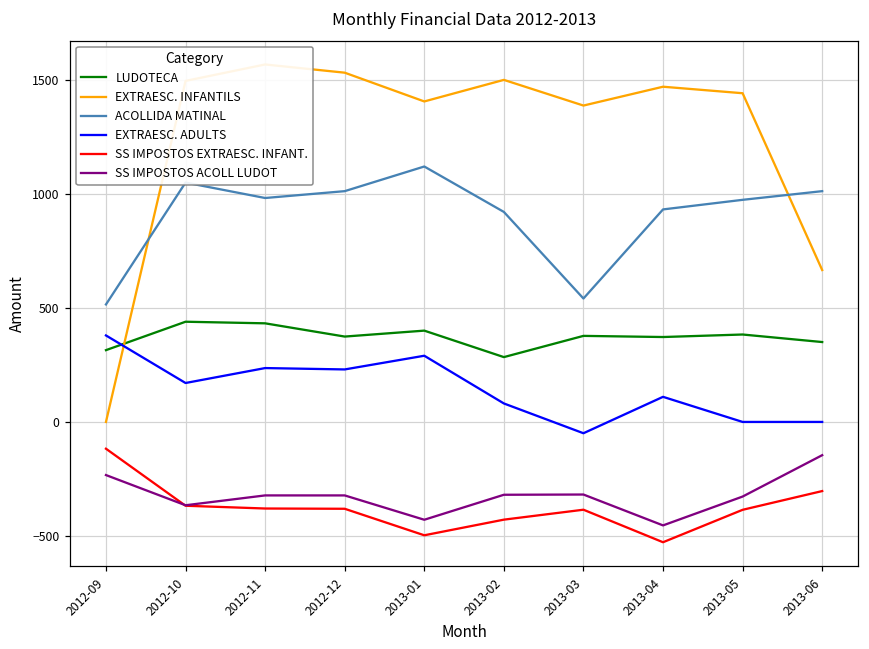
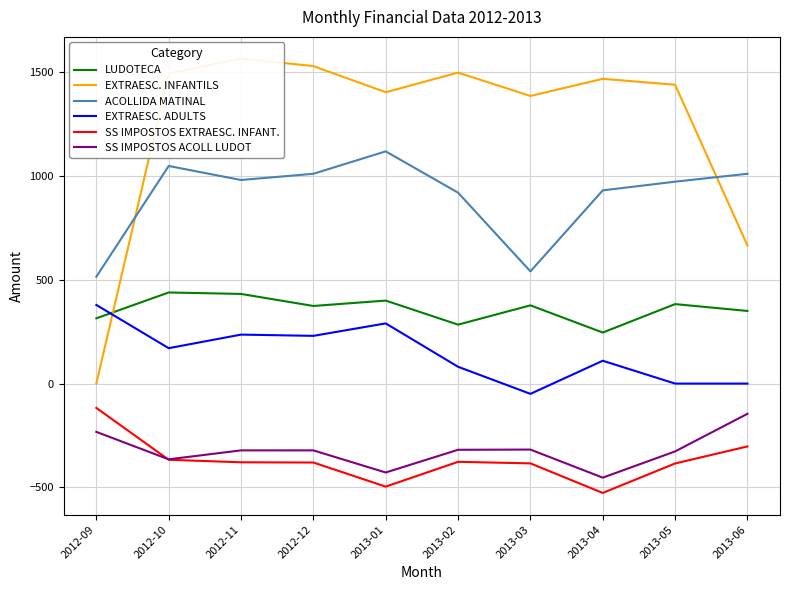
SS IMPOSTOS EXTRAESC. INFANT., 2013-02: -430 -> -380
LUDOTECA, 2013-04: 370 -> 250
